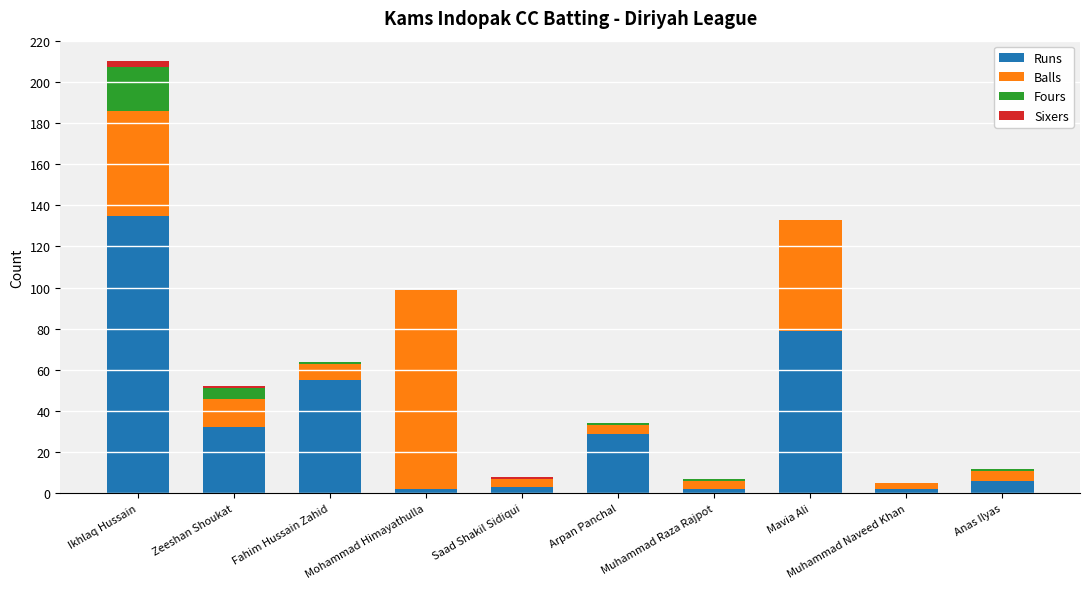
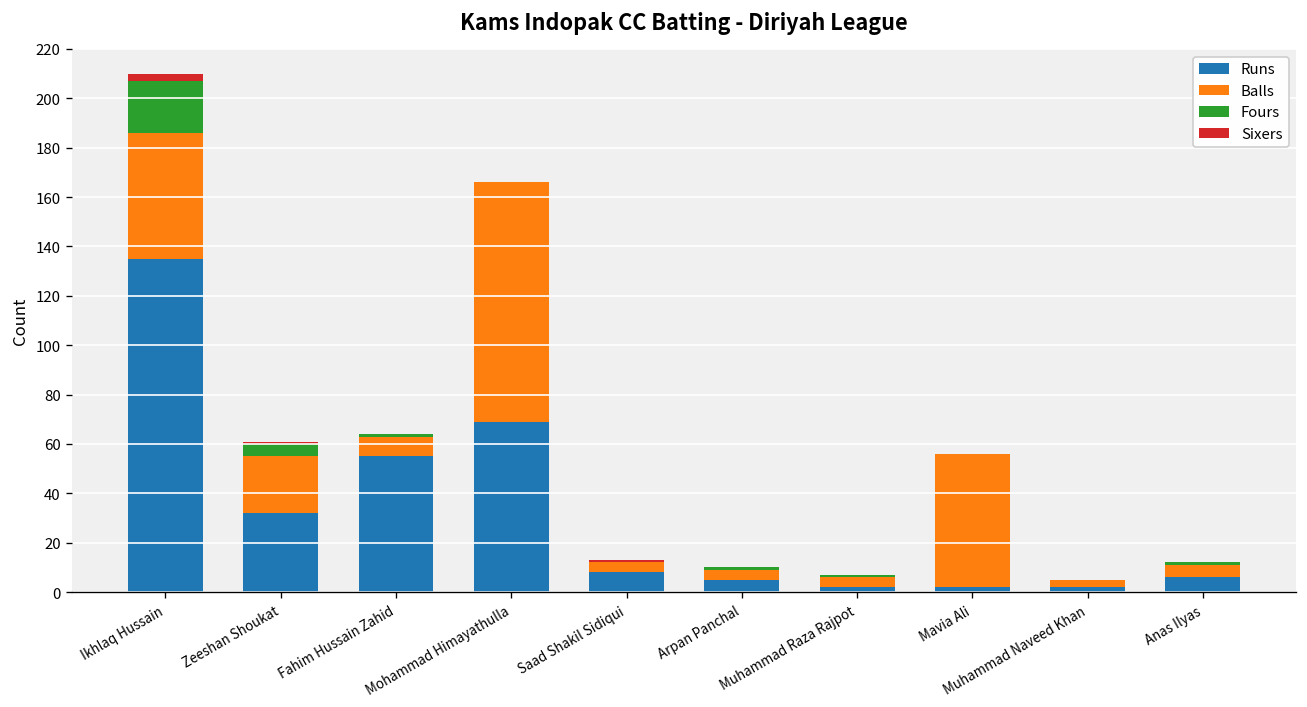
Balls, Zeeshan Shoukat: 14 -> 23
Runs, Mohammad Himayathulla: 2 -> 69
Runs, Saad Shakil Sidiqui: 3 -> 8
Runs, Arpan Panchal: 29 -> 5
Runs, Mavia Ali: 79 -> 2
